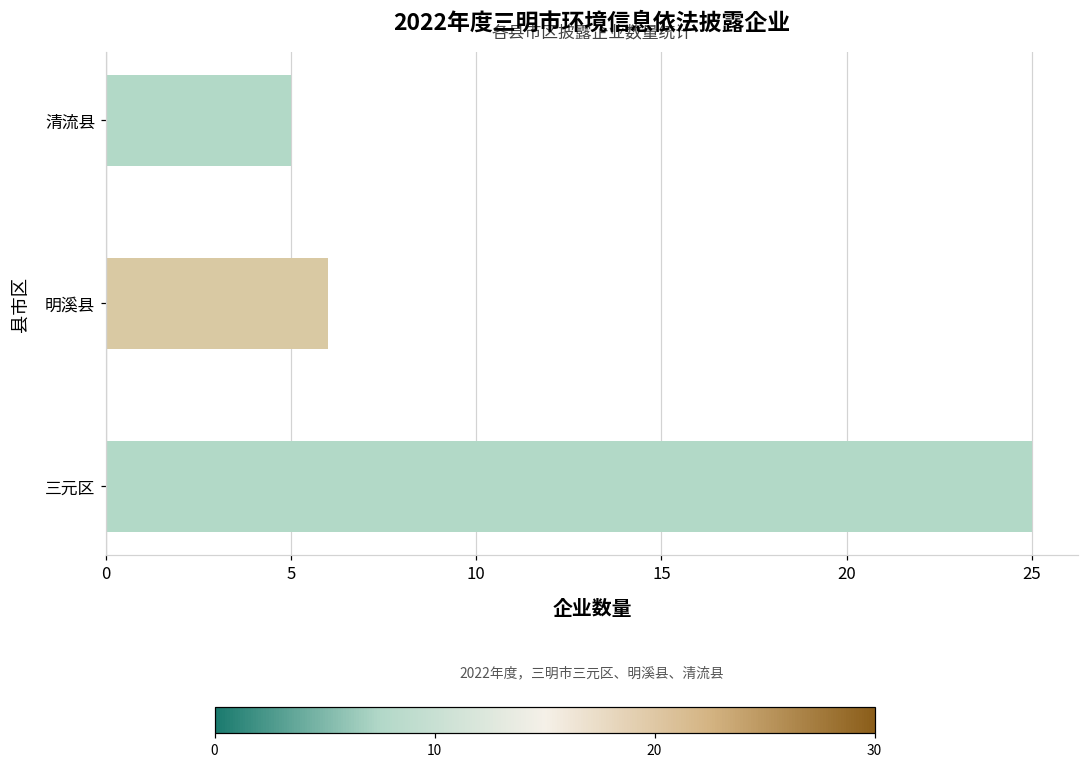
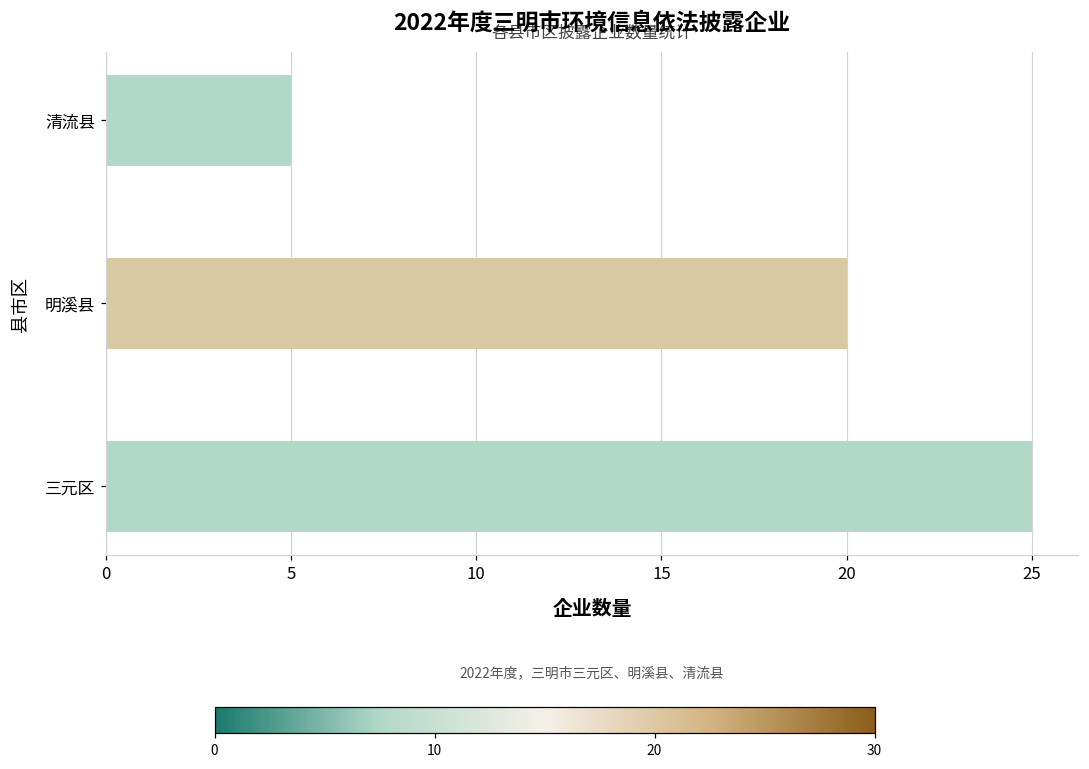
明溪县: 6 -> 20
